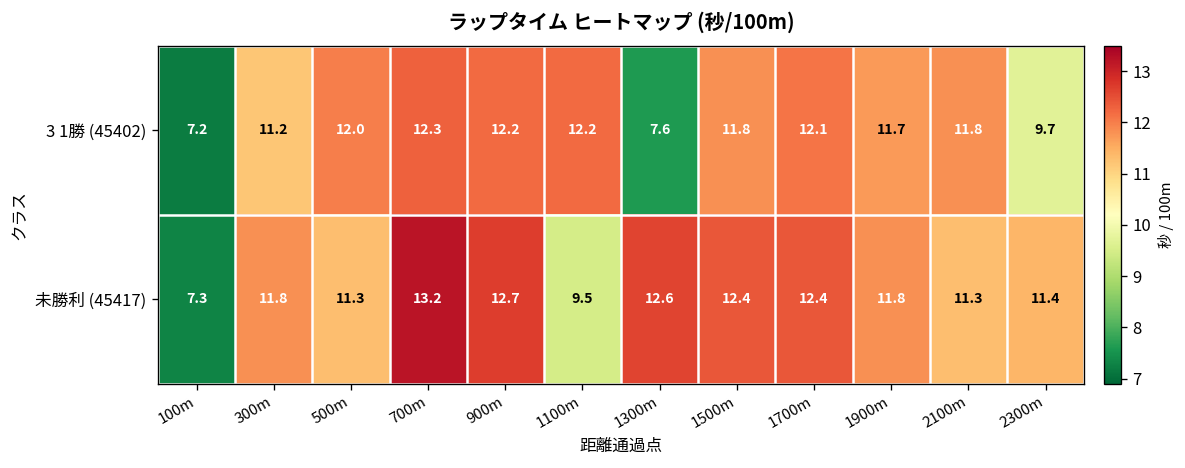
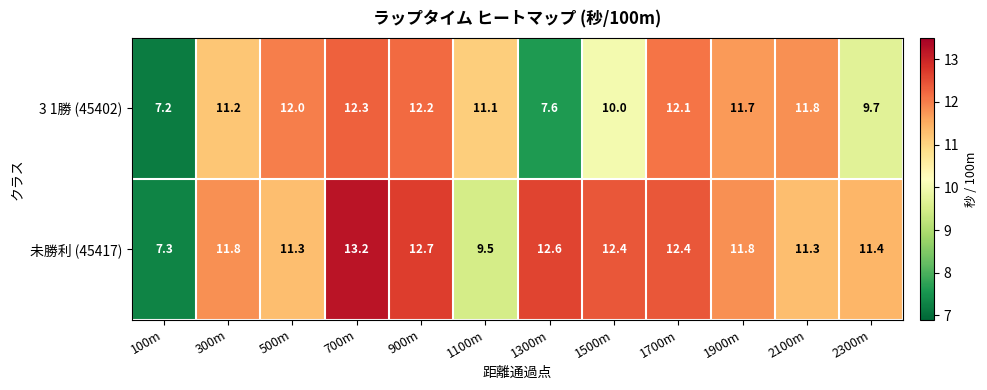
3 1勝 (45402), 1100m: 12.2 -> 11.1
3 1勝 (45402), 1500m: 11.8 -> 10.0
